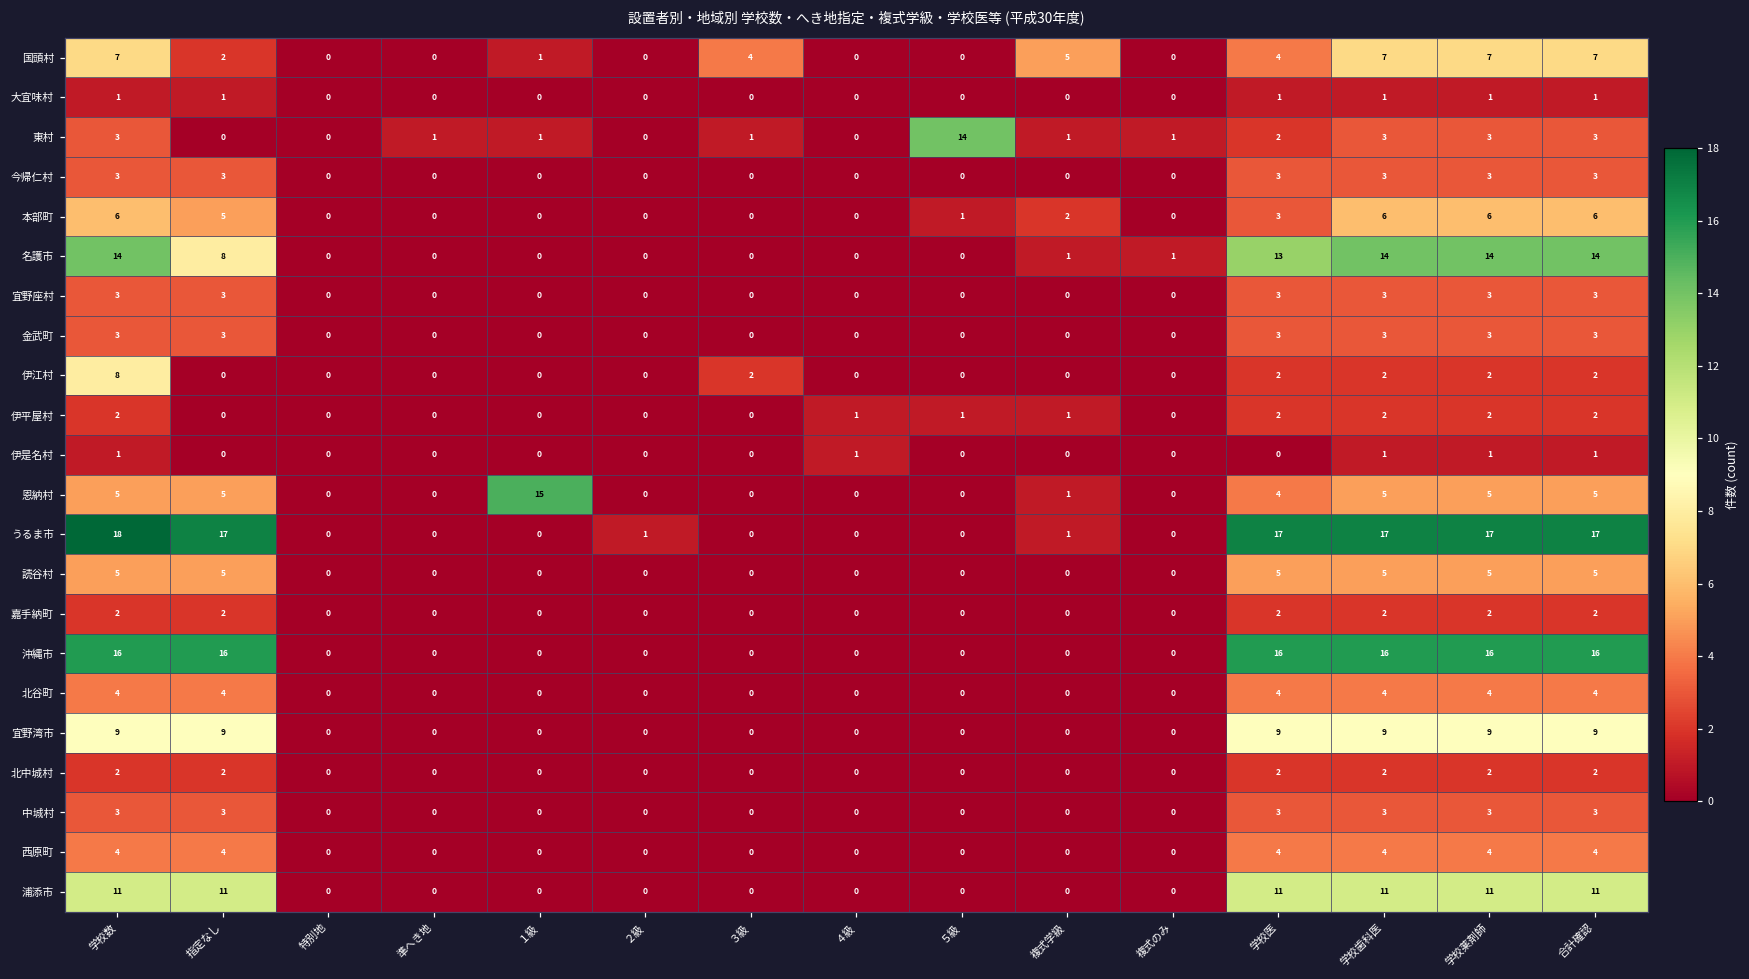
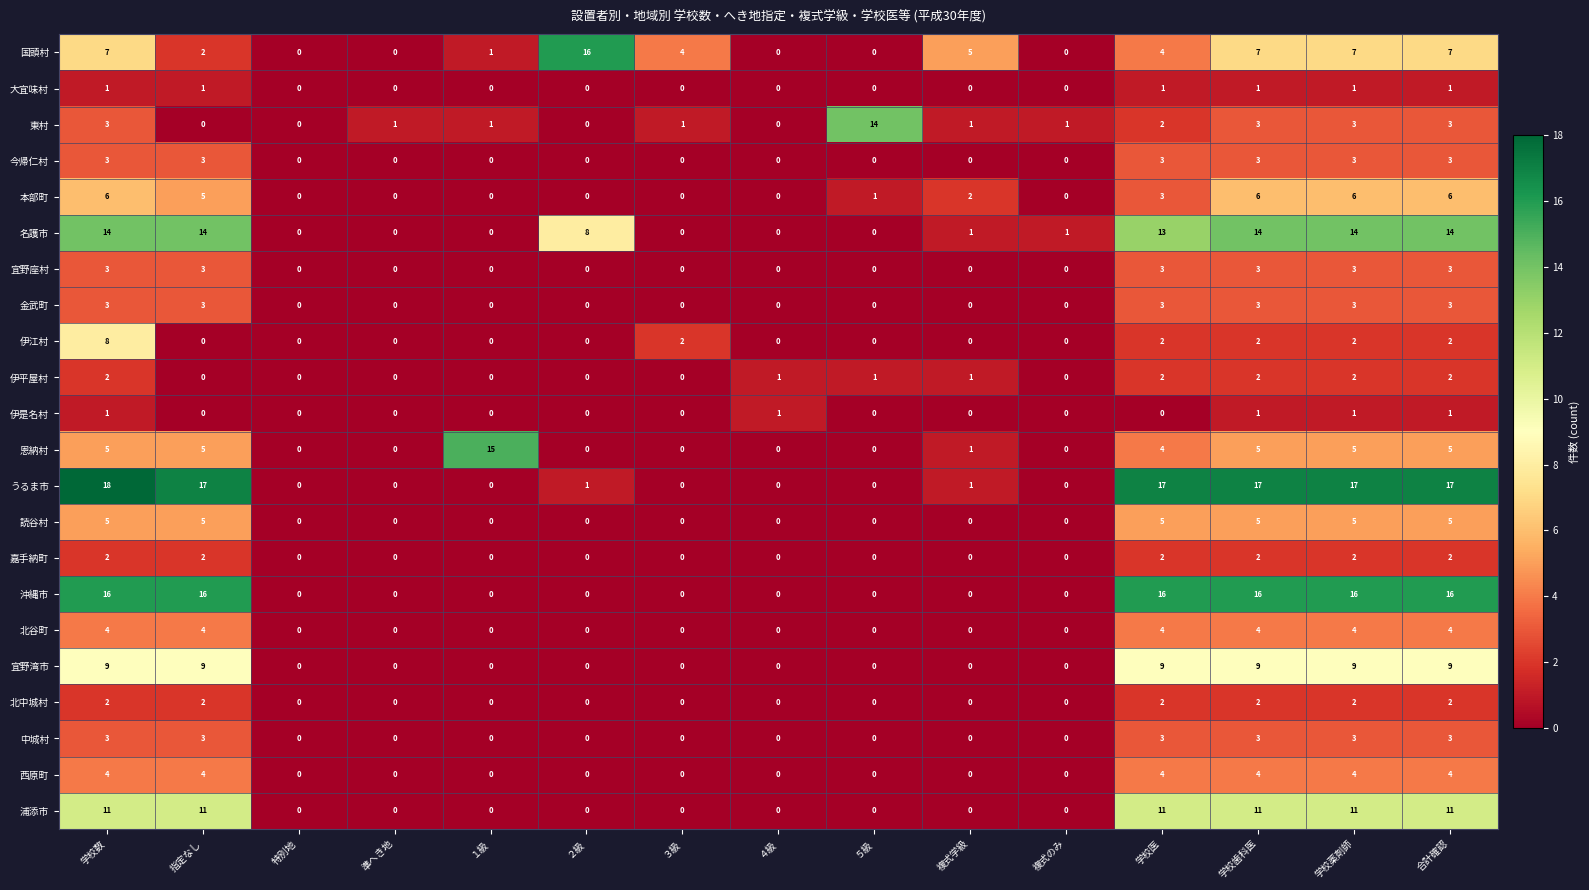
国頭村, ２級: 0 -> 16
名護市, 指定なし: 8 -> 14
名護市, ２級: 0 -> 8
